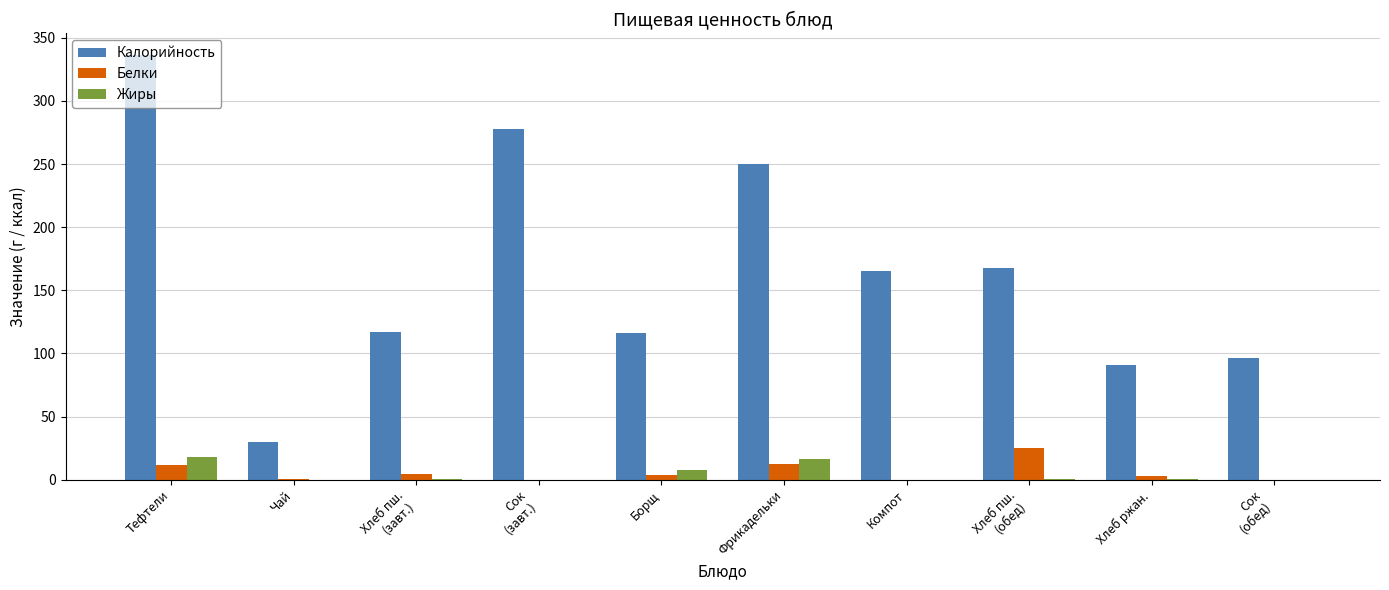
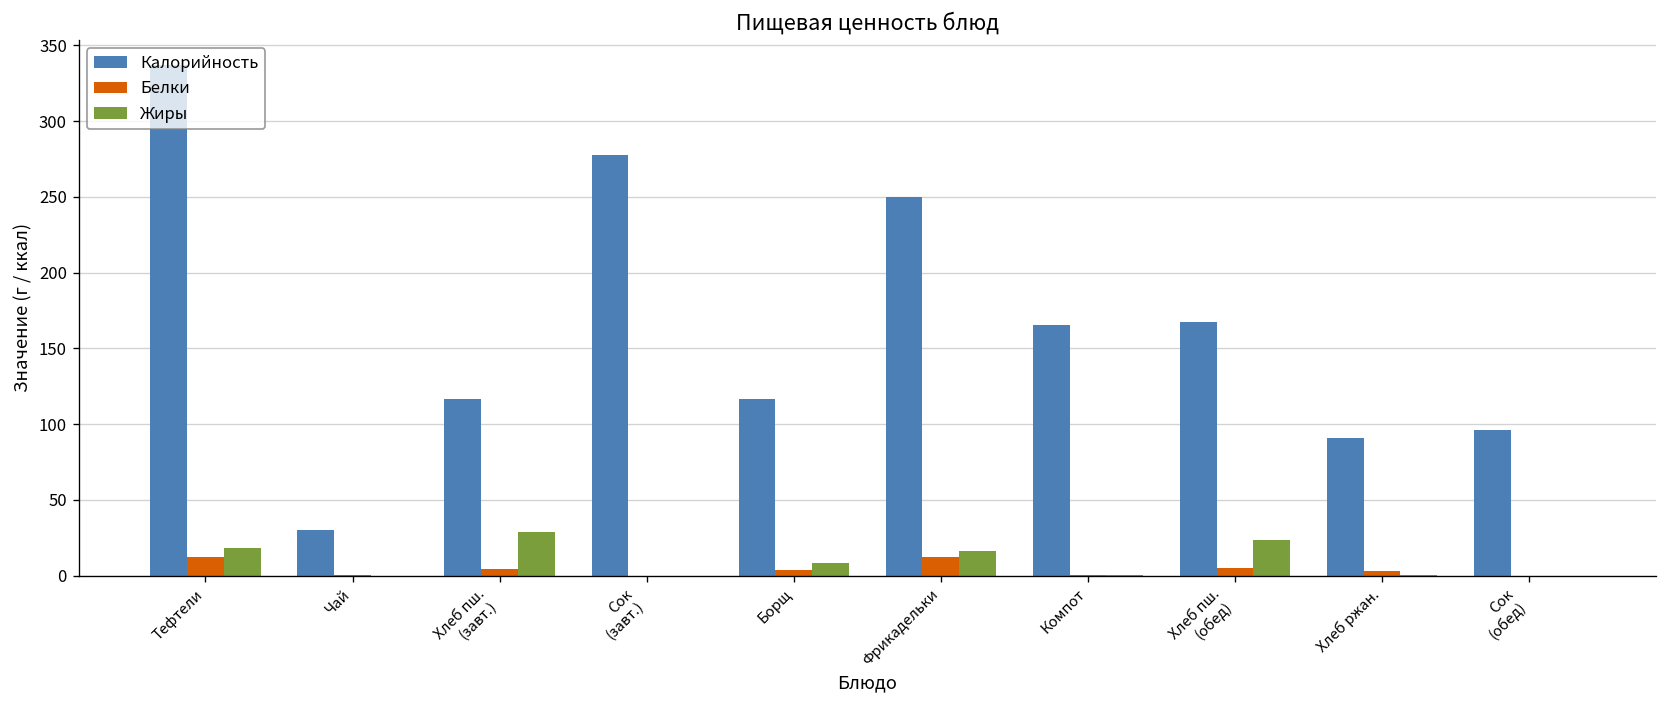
Жиры, Хлеб пш. (завт.): 1 -> 29
Белки, Хлеб пш. (обед): 25 -> 5
Жиры, Хлеб пш. (обед): 1 -> 24
